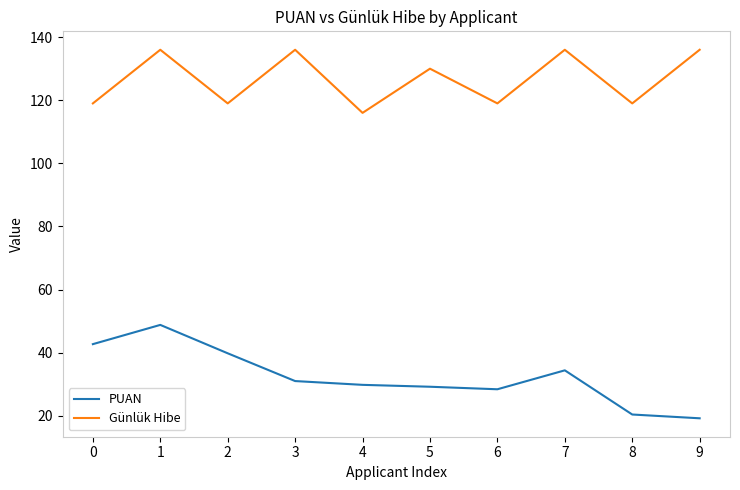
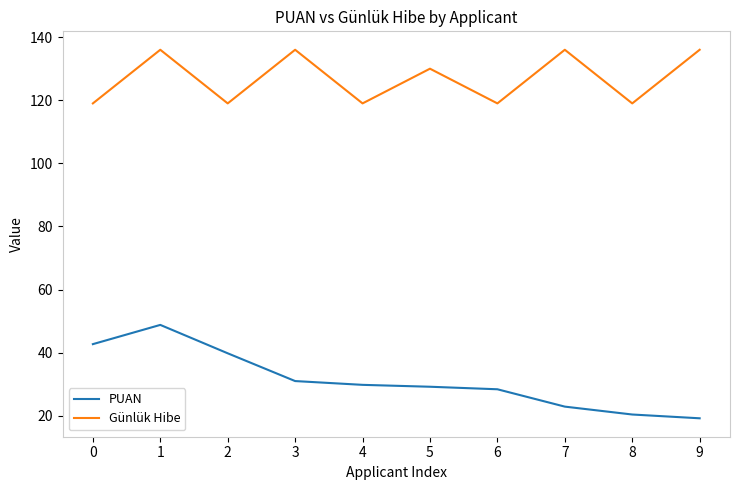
Günlük Hibe, 4: 116 -> 119
PUAN, 7: 34 -> 23
